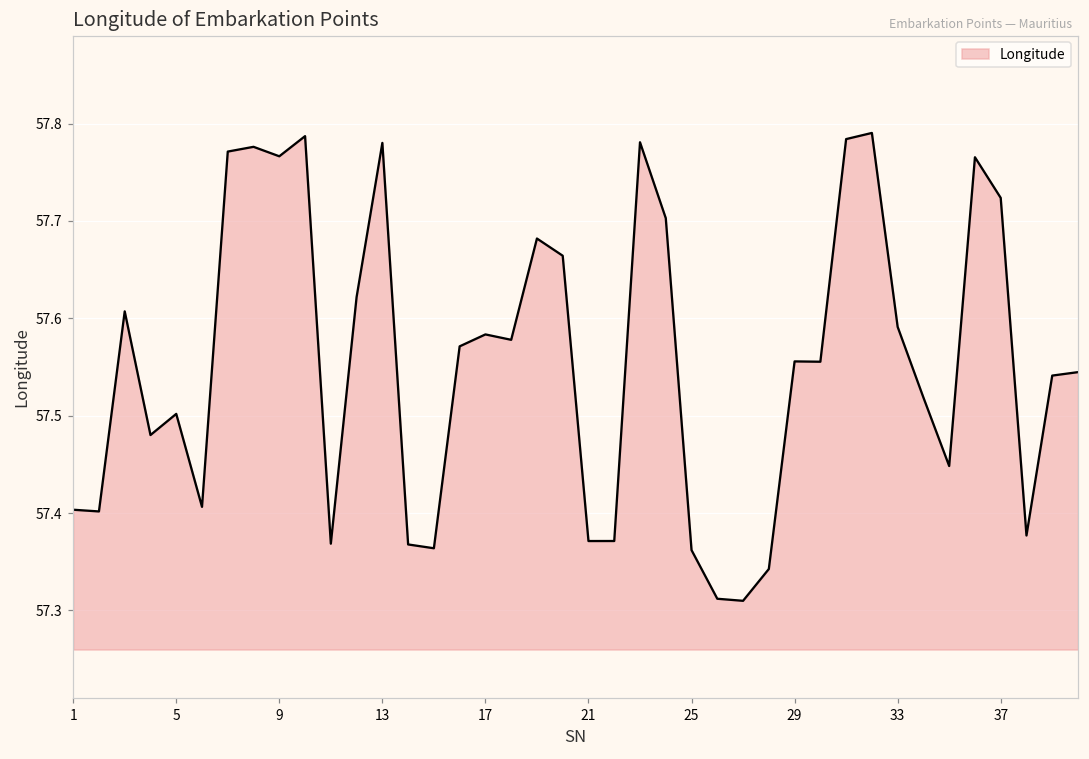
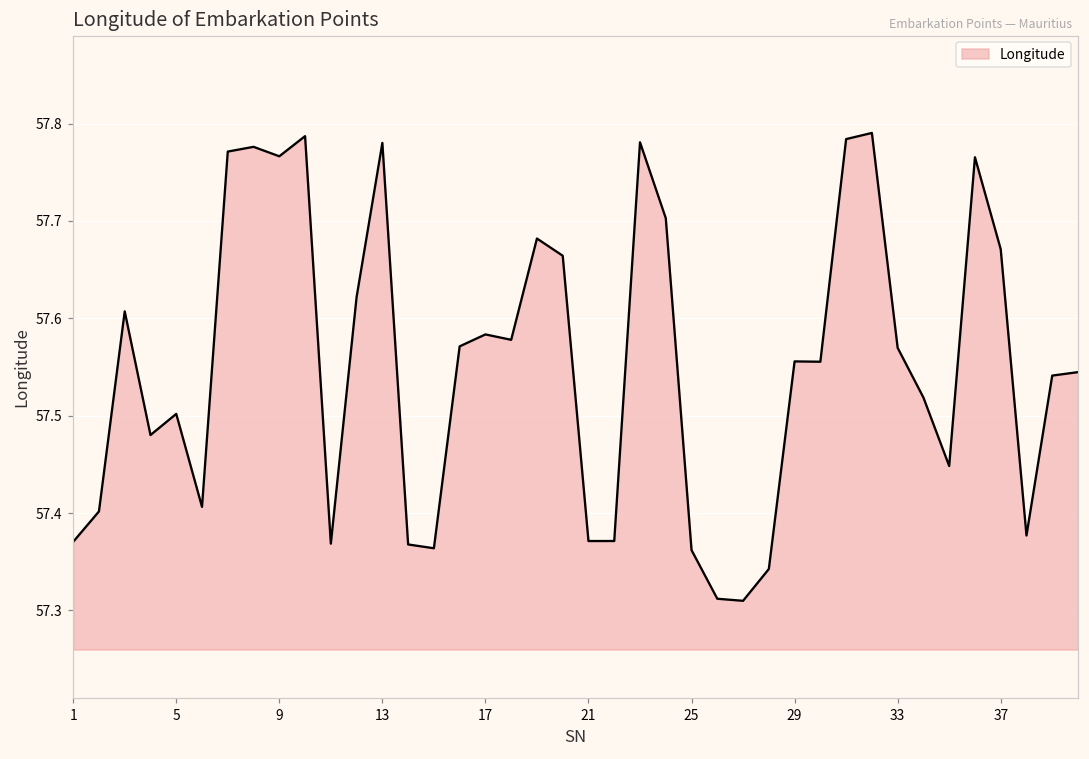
1: 57.40 -> 57.37
33: 57.59 -> 57.57
37: 57.72 -> 57.67
